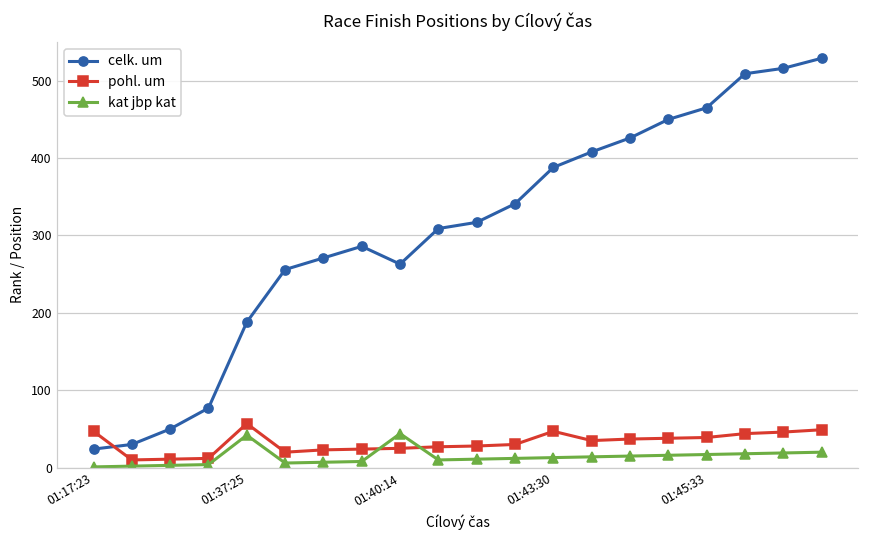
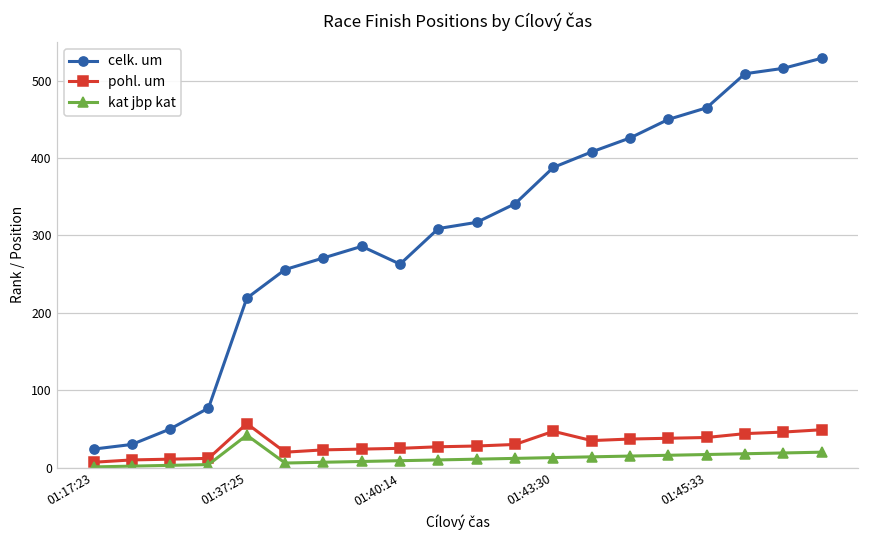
pohl. um, 01:17:23: 50 -> 10
celk. um, 01:37:25: 190 -> 220
kat jbp kat, 01:40:14: 40 -> 10
